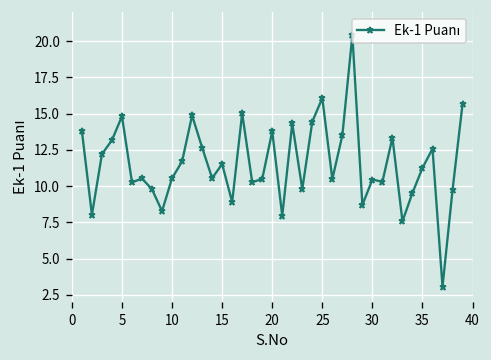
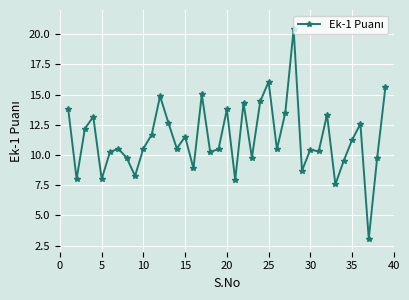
5: 14.8 -> 8.0
